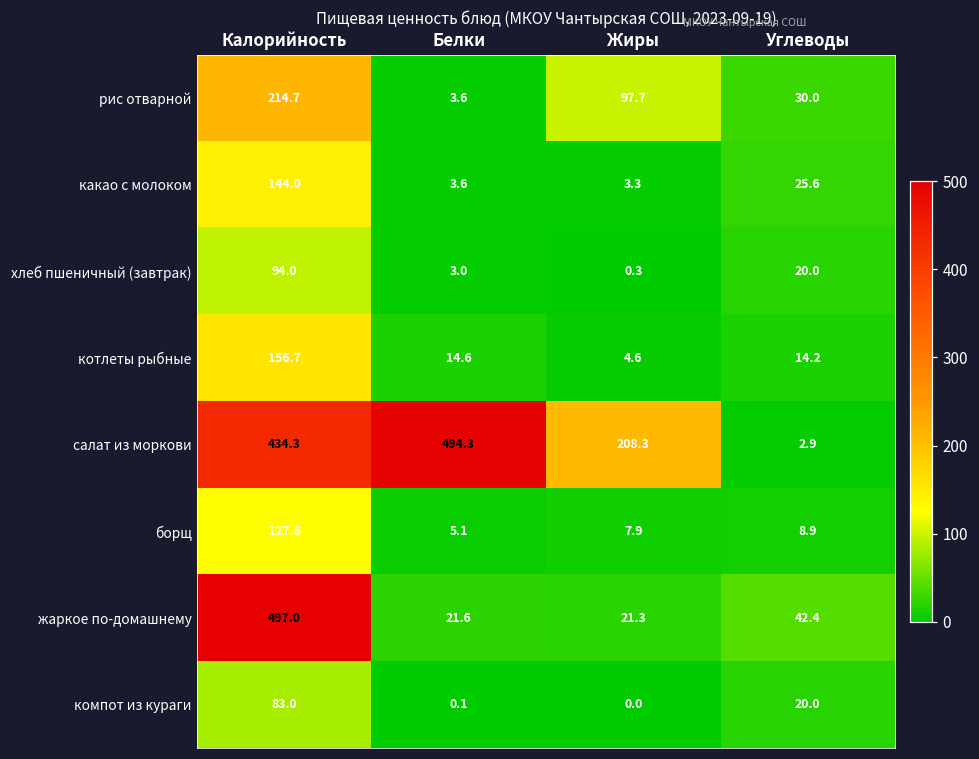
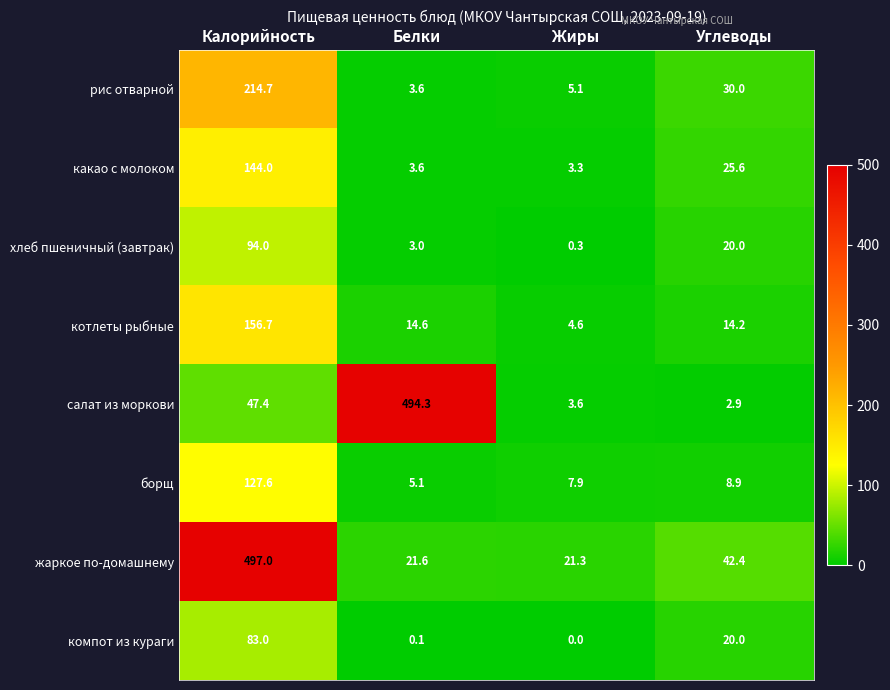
рис отварной, Жиры: 97.7 -> 5.1
салат из моркови, Калорийность: 434.3 -> 47.4
салат из моркови, Жиры: 208.3 -> 3.6
